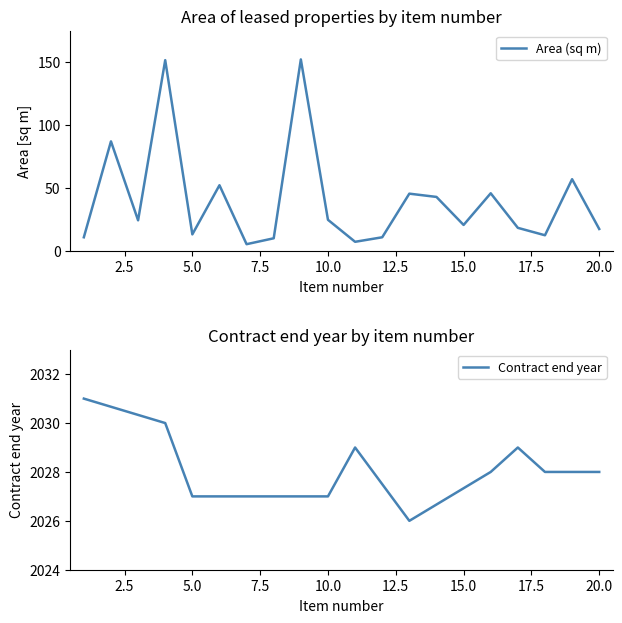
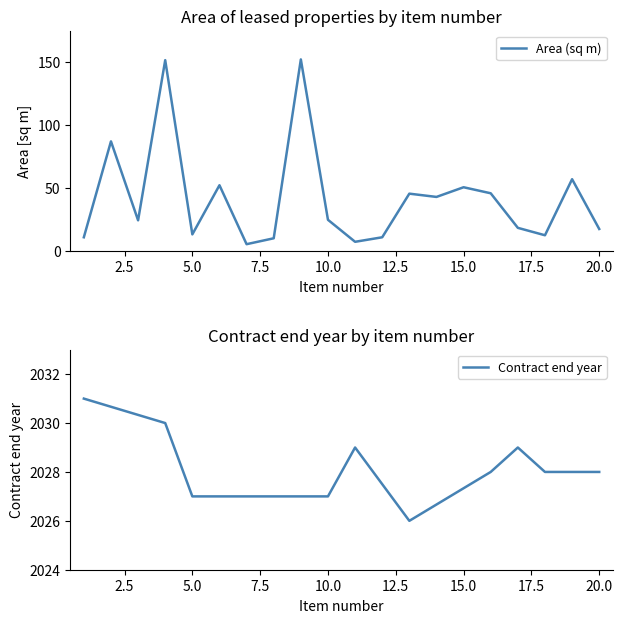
Area of leased properties by item number, 15.0: 21 -> 51
